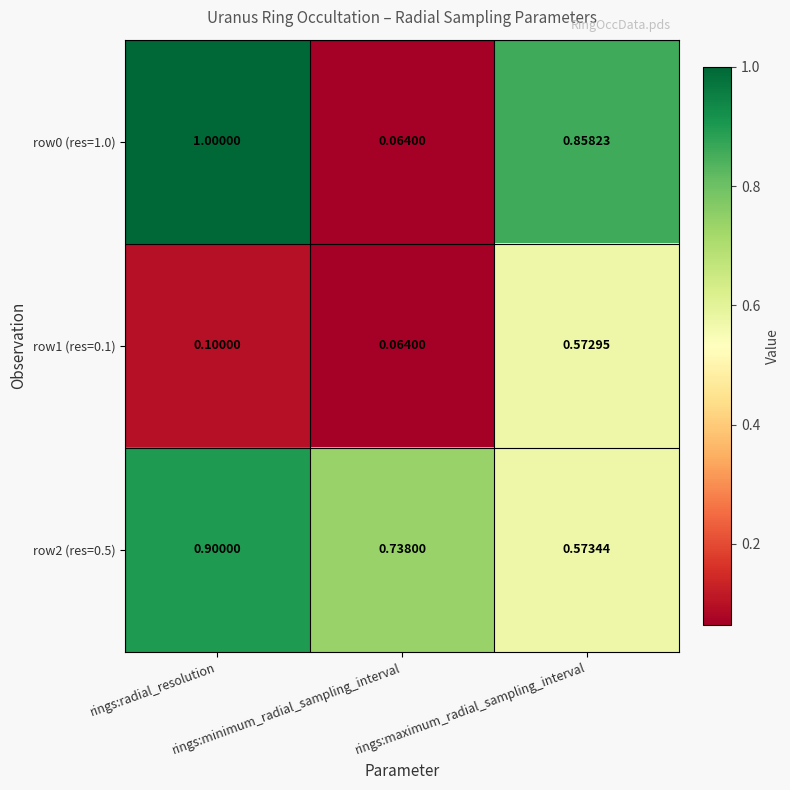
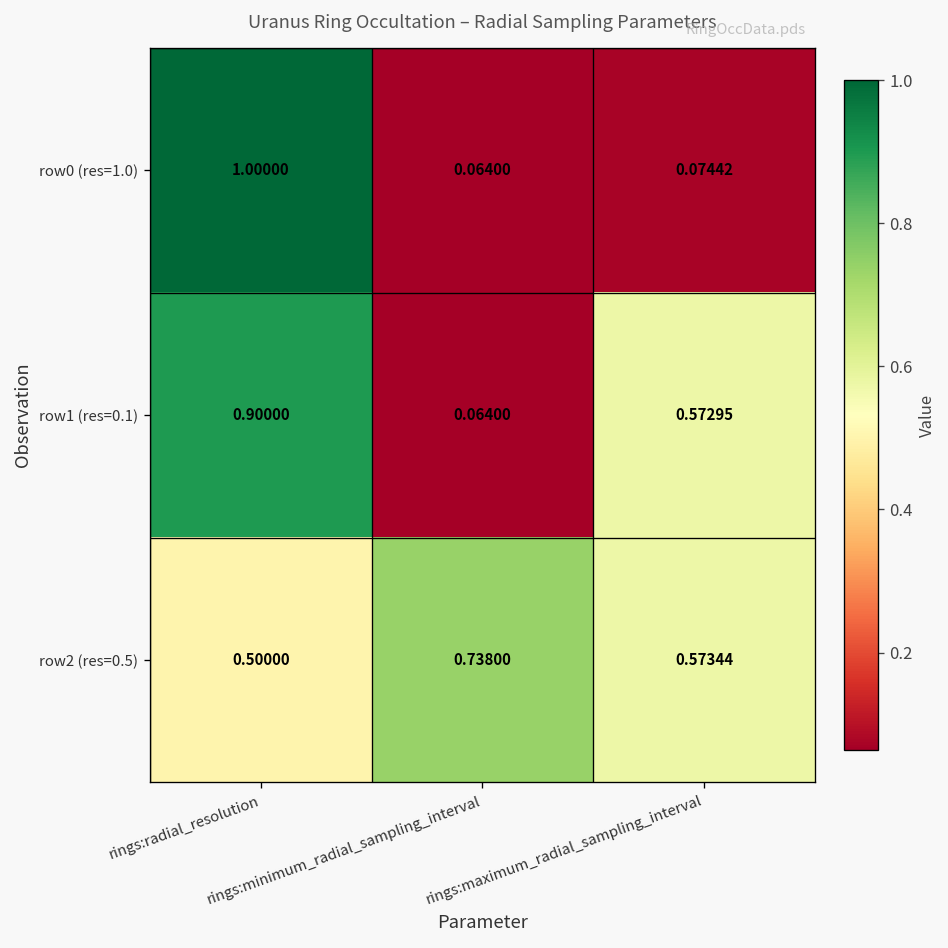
row0 (res=1.0), rings:maximum_radial_sampling_interval: 0.85823 -> 0.07442
row1 (res=0.1), rings:radial_resolution: 0.10000 -> 0.90000
row2 (res=0.5), rings:radial_resolution: 0.90000 -> 0.50000
